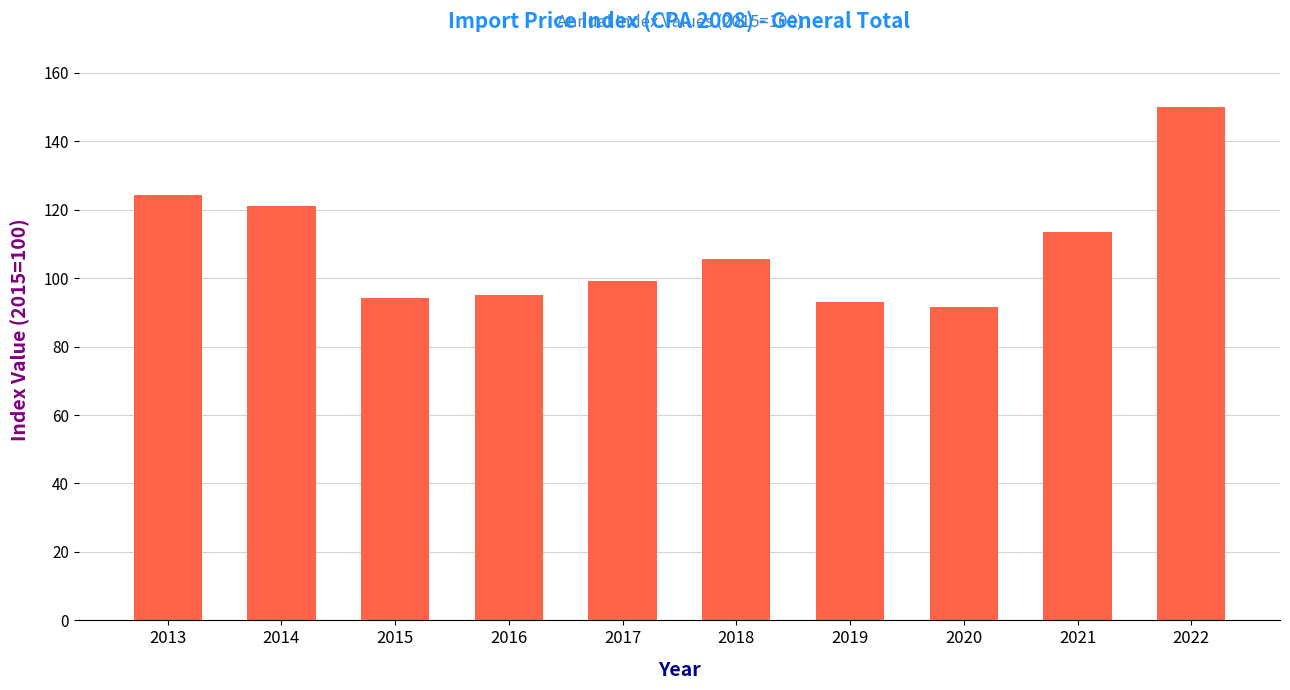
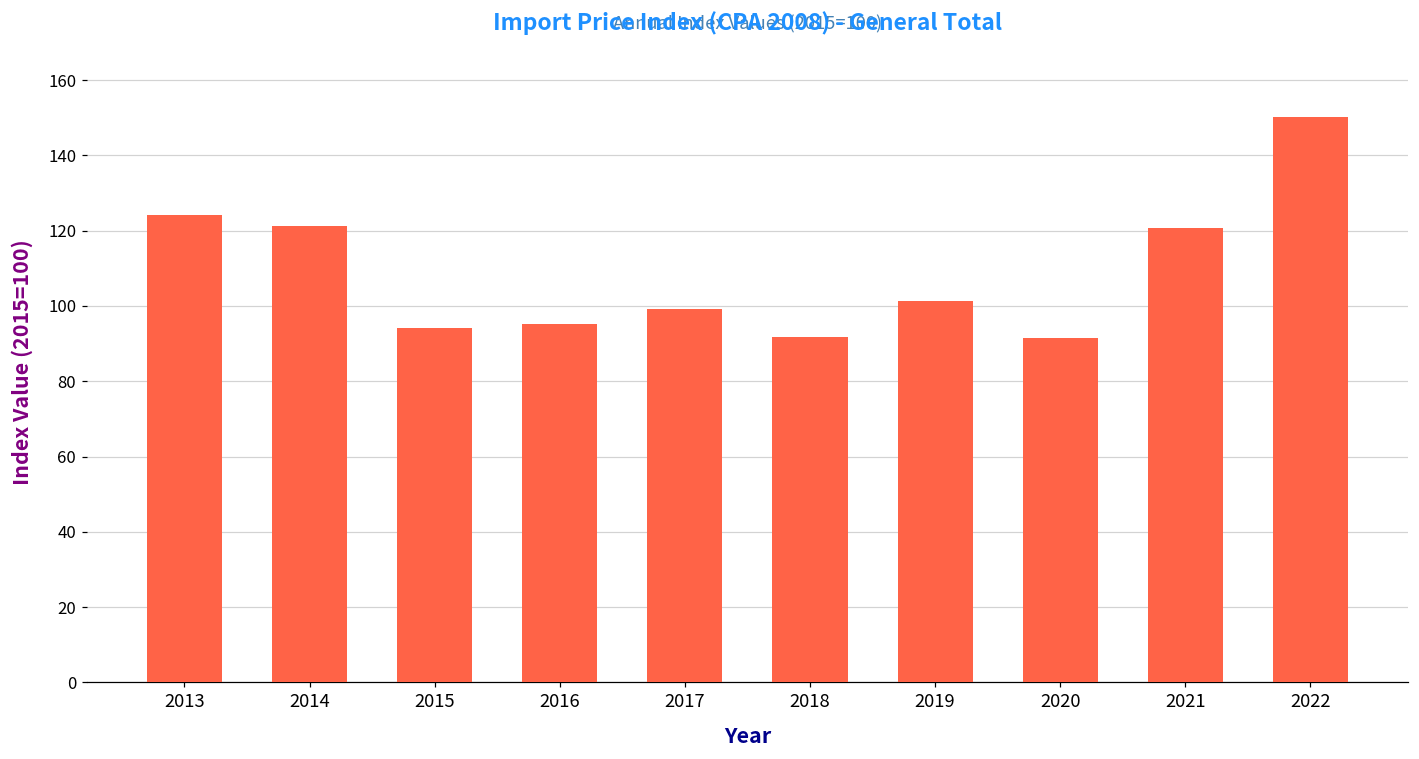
2018: 106 -> 92
2019: 93 -> 101
2021: 114 -> 121
